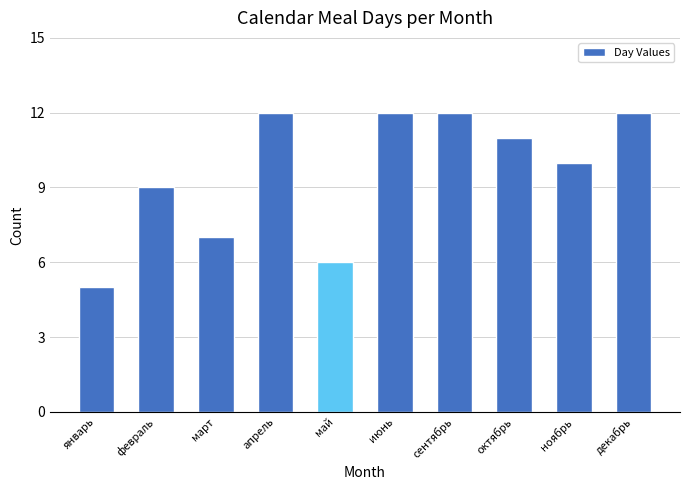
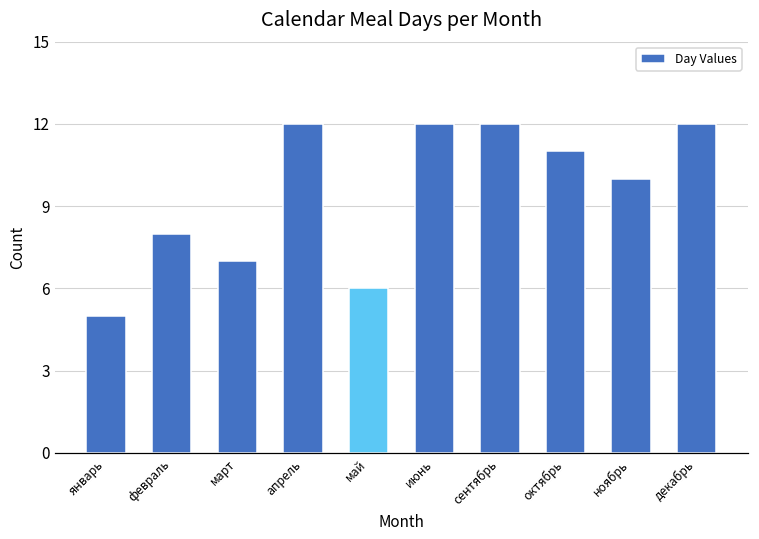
февраль: 9 -> 8
